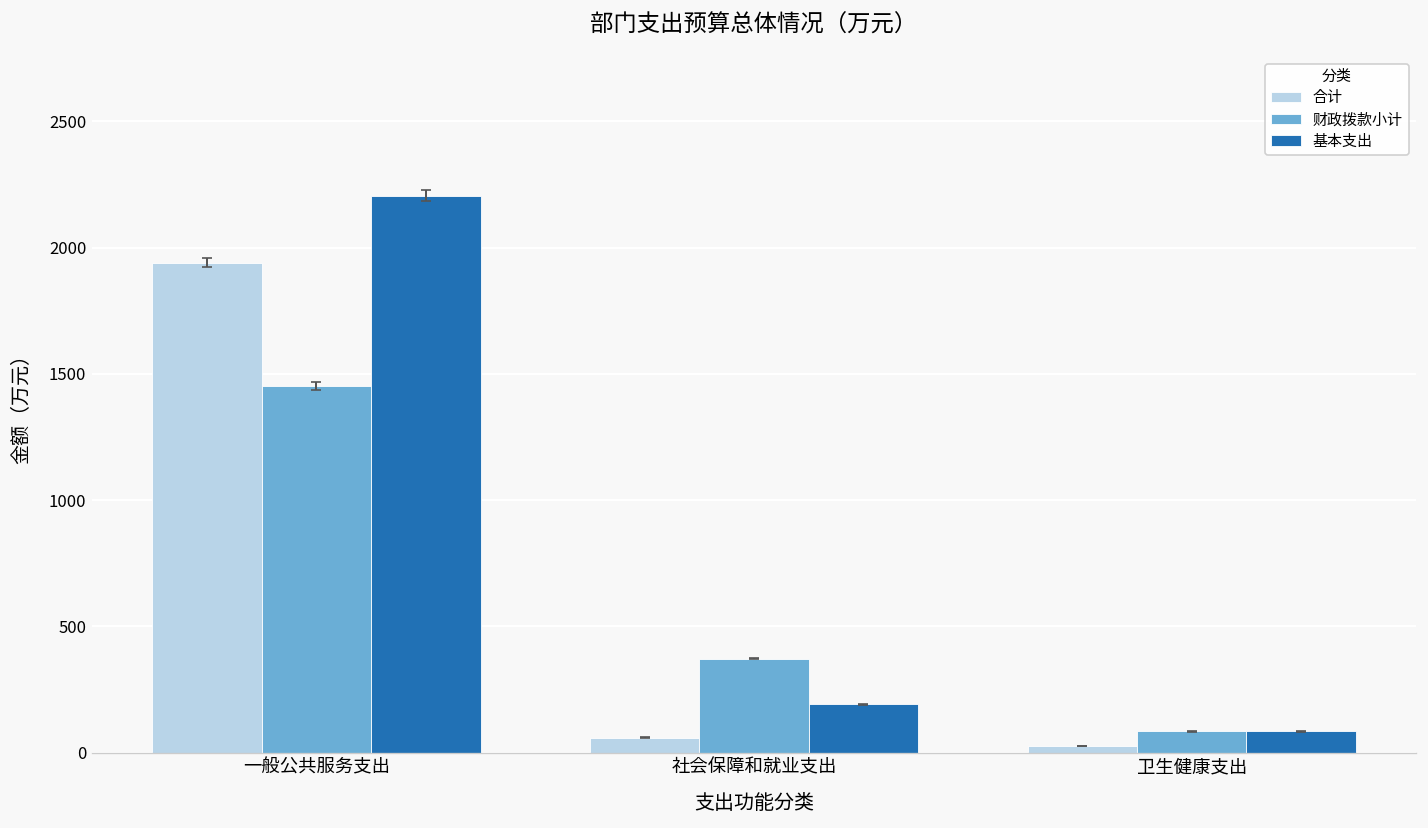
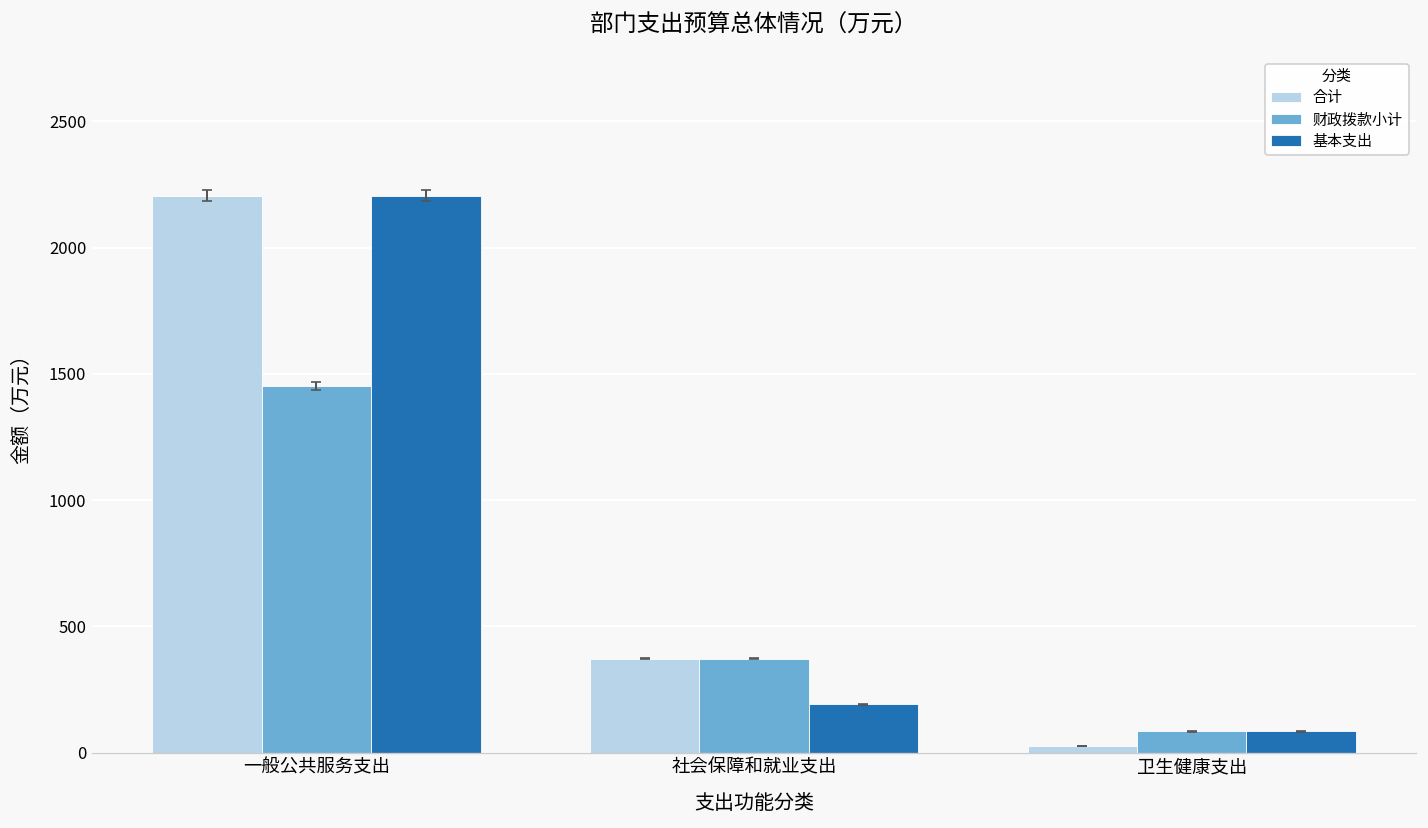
合计, 一般公共服务支出: 1940 -> 2210
合计, 社会保障和就业支出: 60 -> 370
